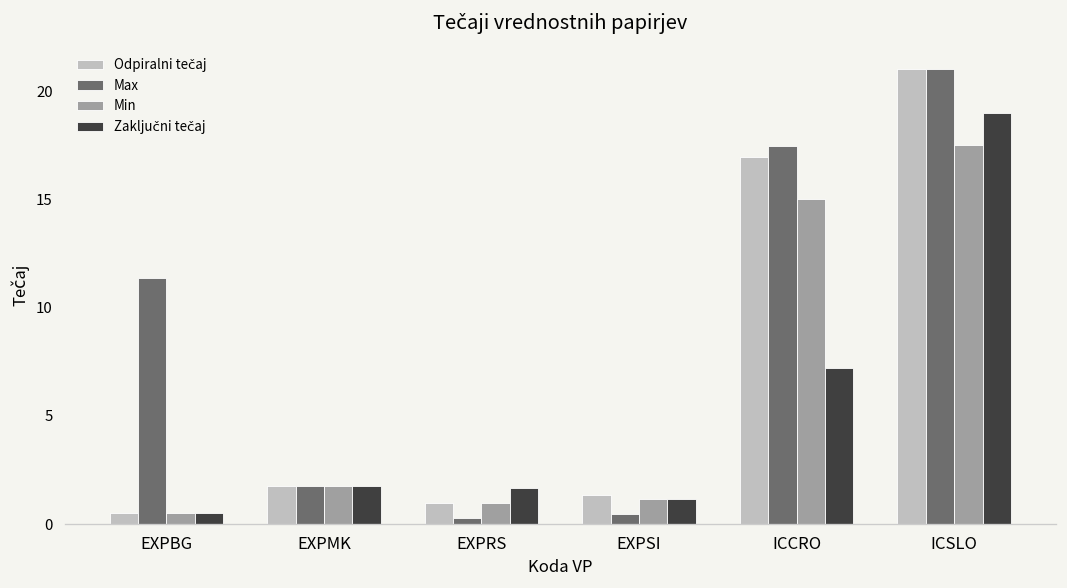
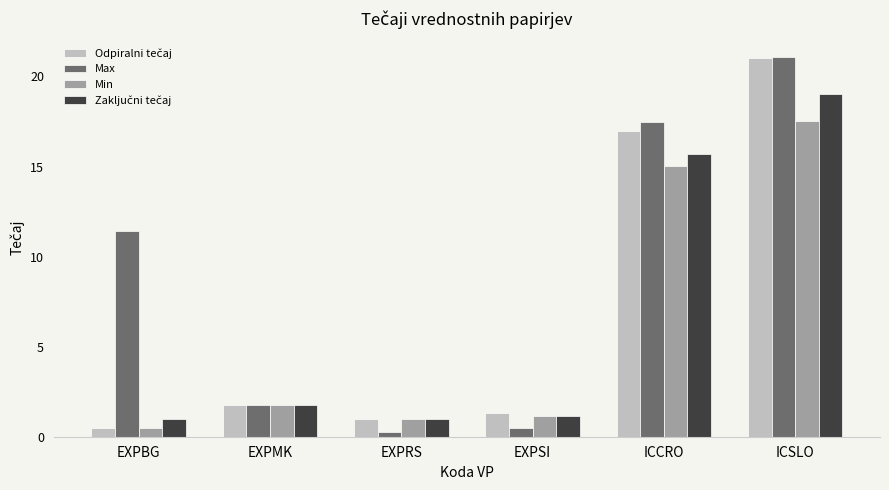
Zaključni tečaj, EXPBG: 0.5 -> 1.0
Zaključni tečaj, EXPRS: 1.7 -> 1.0
Zaključni tečaj, ICCRO: 7.2 -> 15.7
